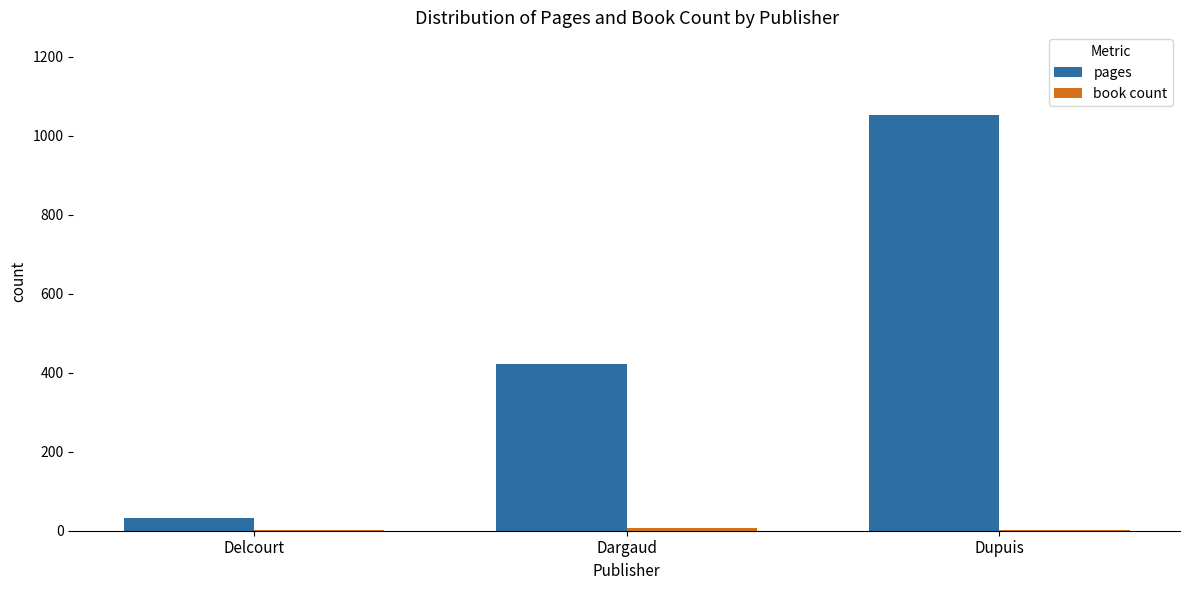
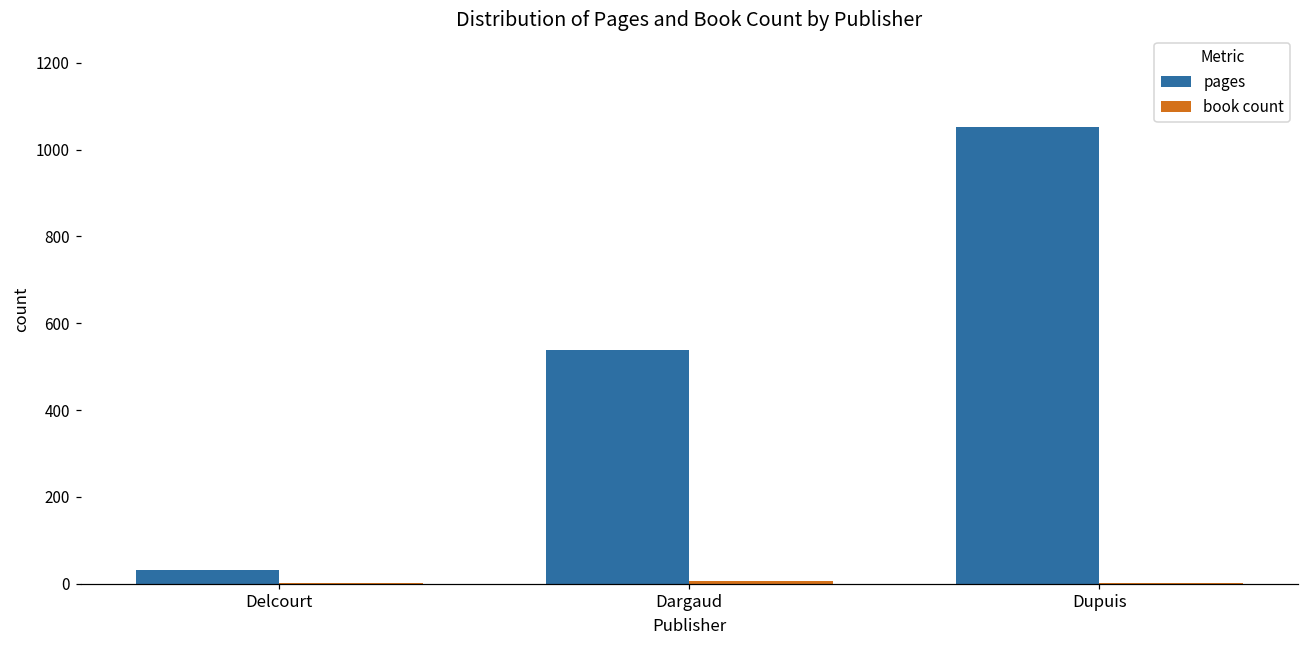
pages, Dargaud: 420 -> 540
